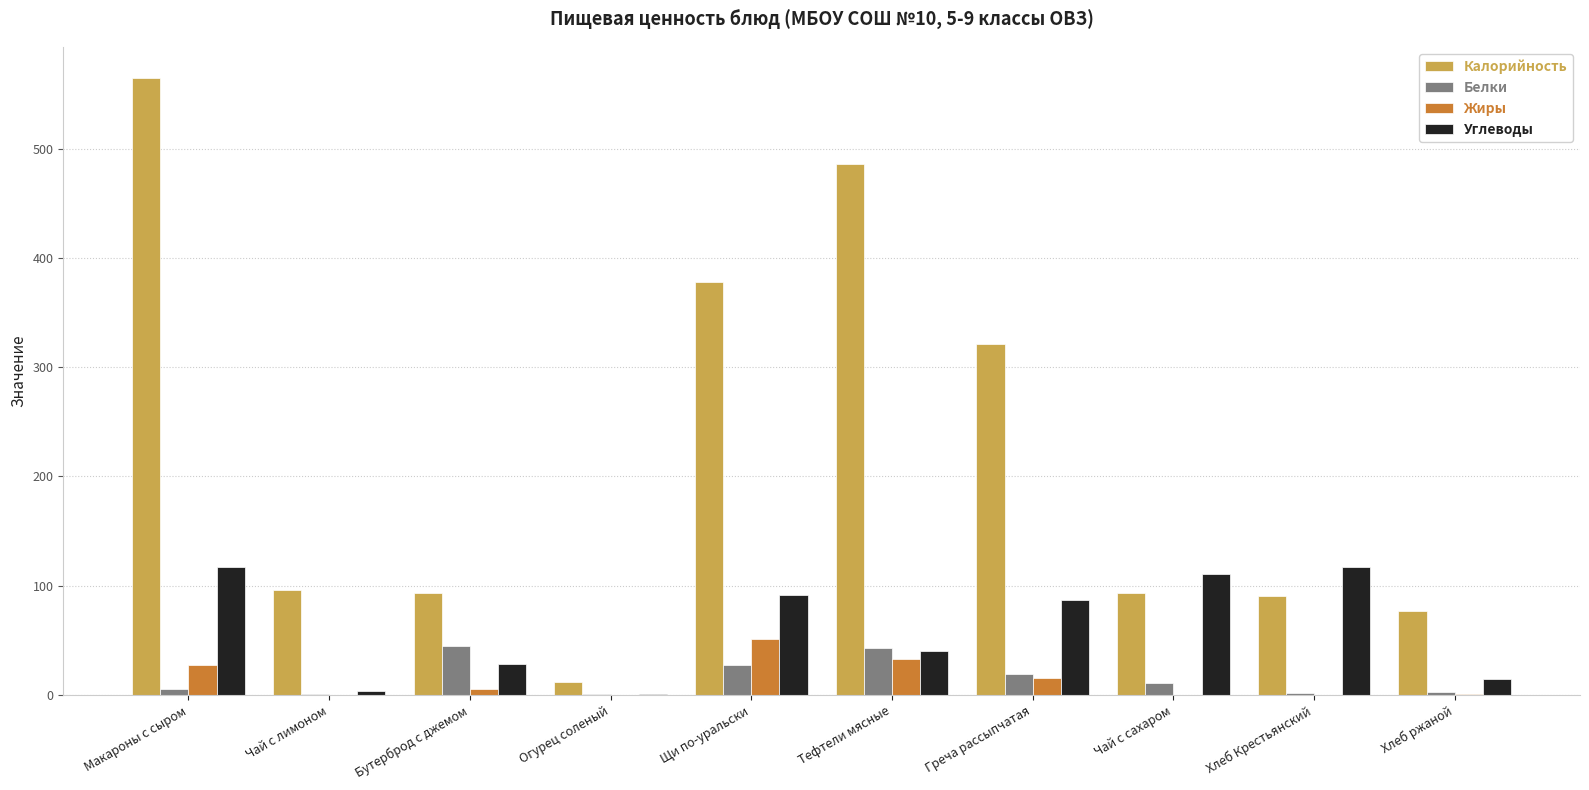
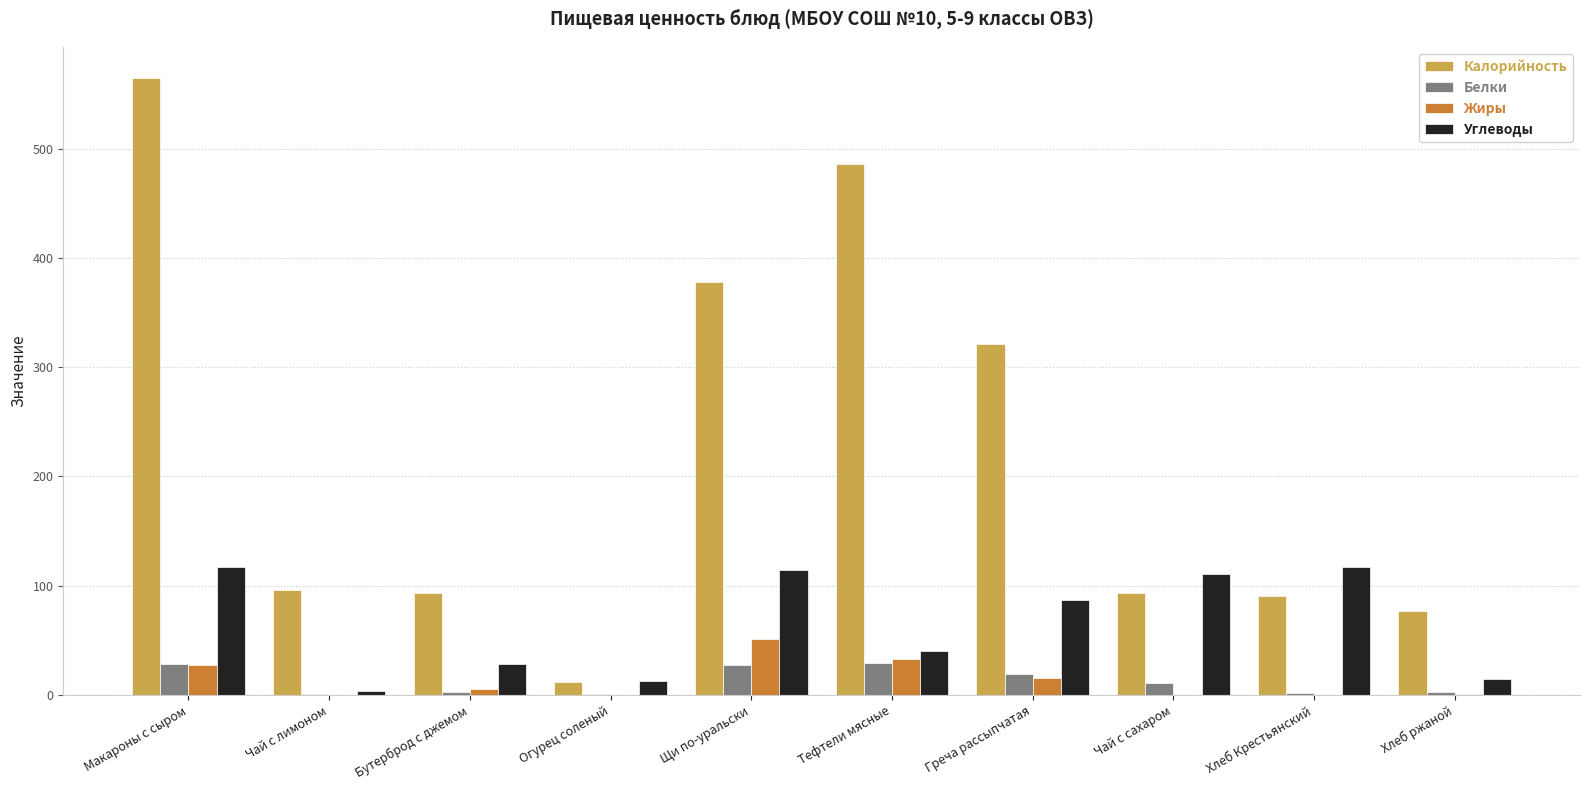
Белки, Макароны с сыром: 5 -> 28
Белки, Бутерброд с джемом: 45 -> 3
Углеводы, Огурец соленый: 1 -> 13
Углеводы, Щи по-уральски: 92 -> 115
Белки, Тефтели мясные: 43 -> 29
